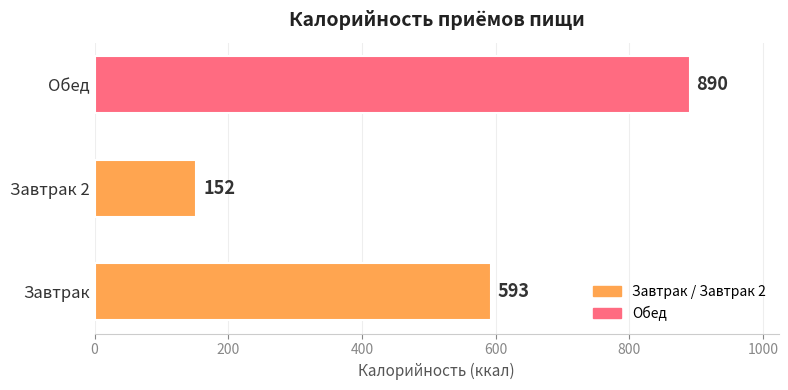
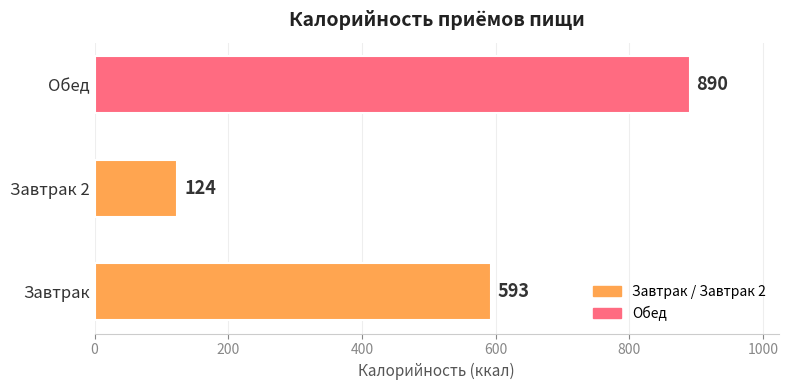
Завтрак 2: 152 -> 124
